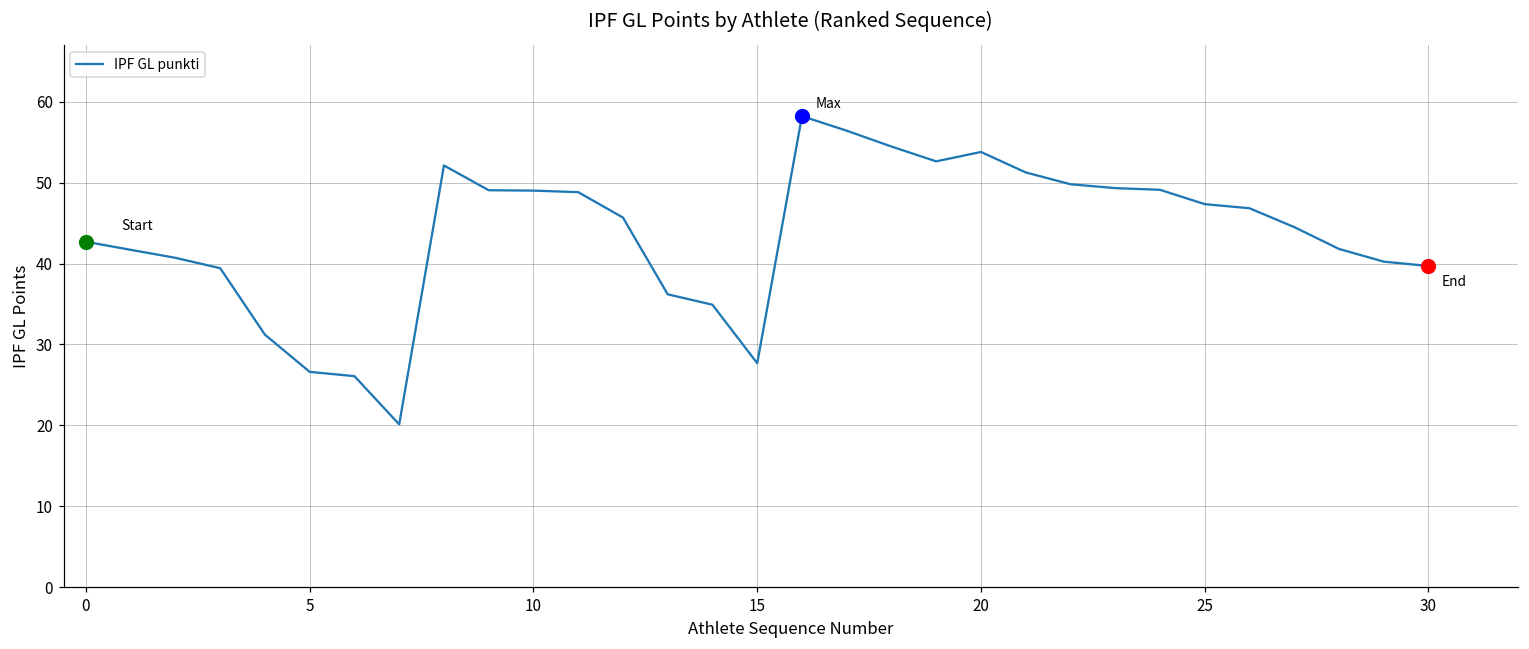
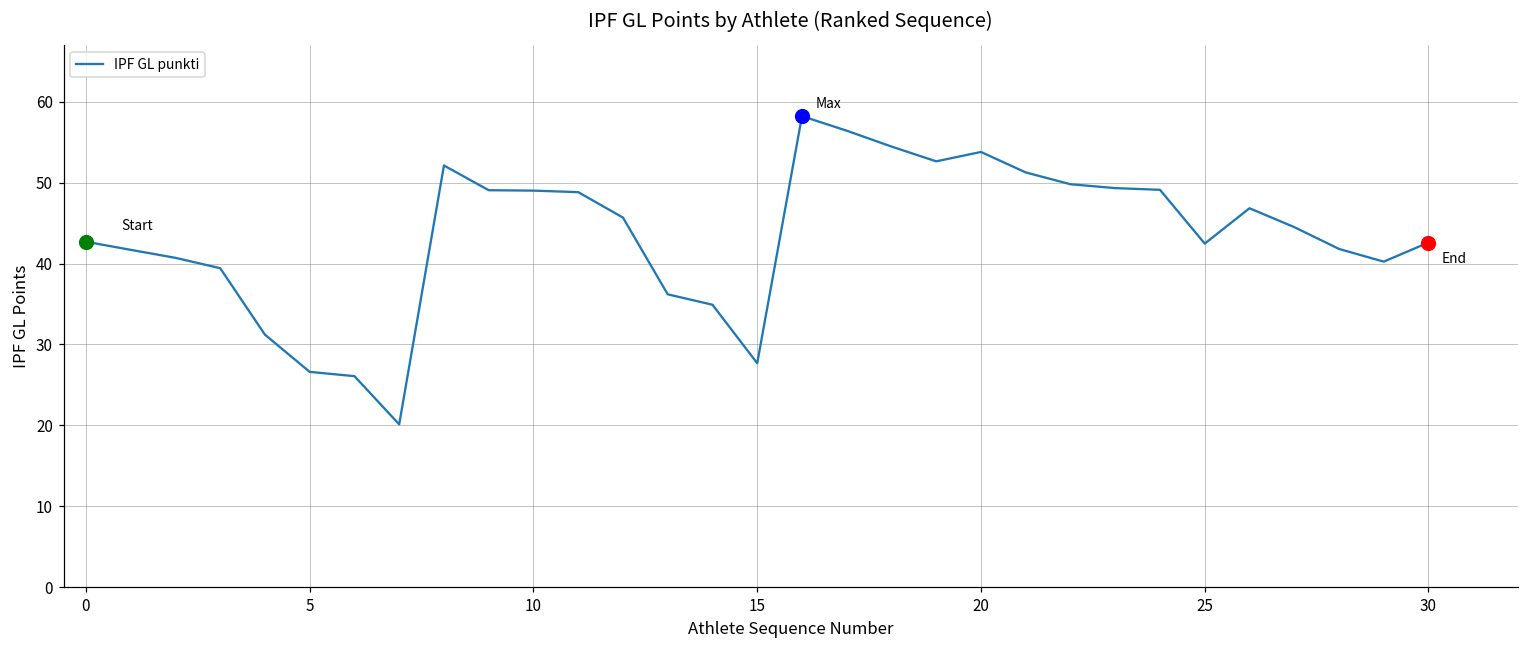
IPF GL punkti, 25: 47 -> 42
IPF GL punkti, 30: 40 -> 43
